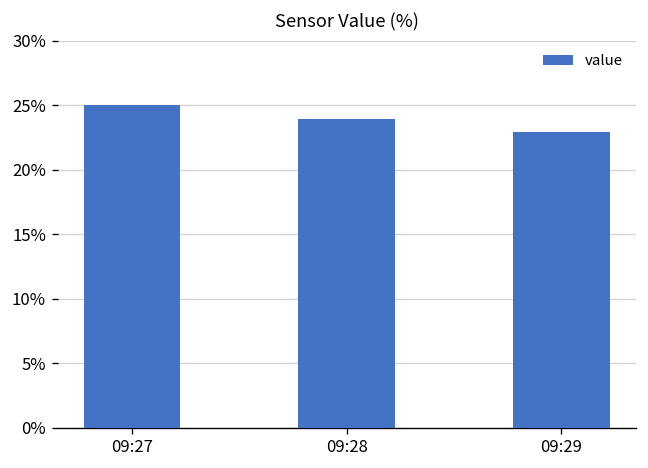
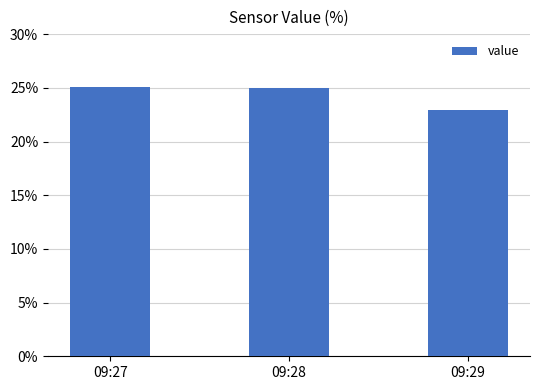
09:28: 24.0% -> 25.0%
